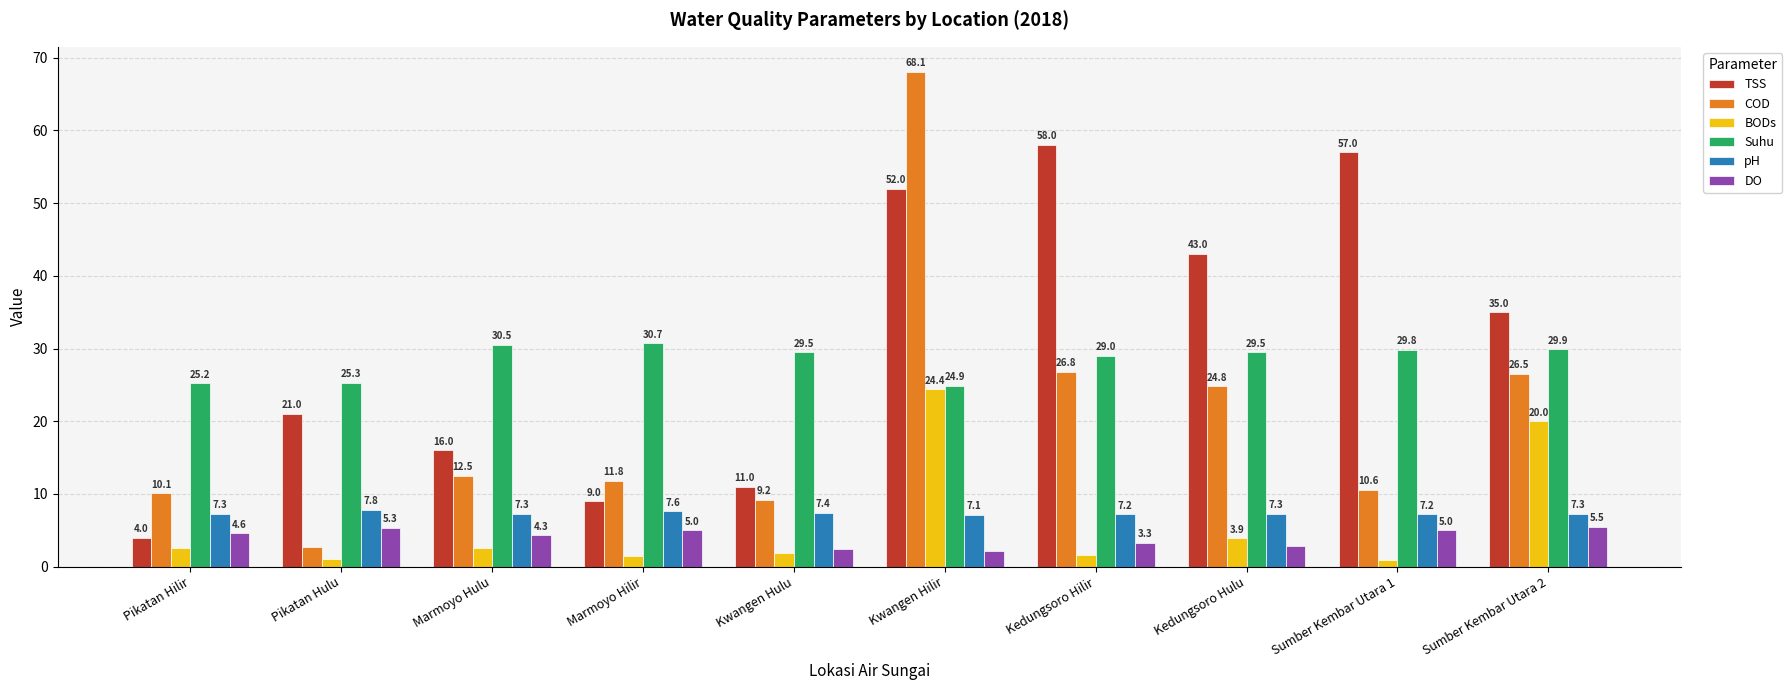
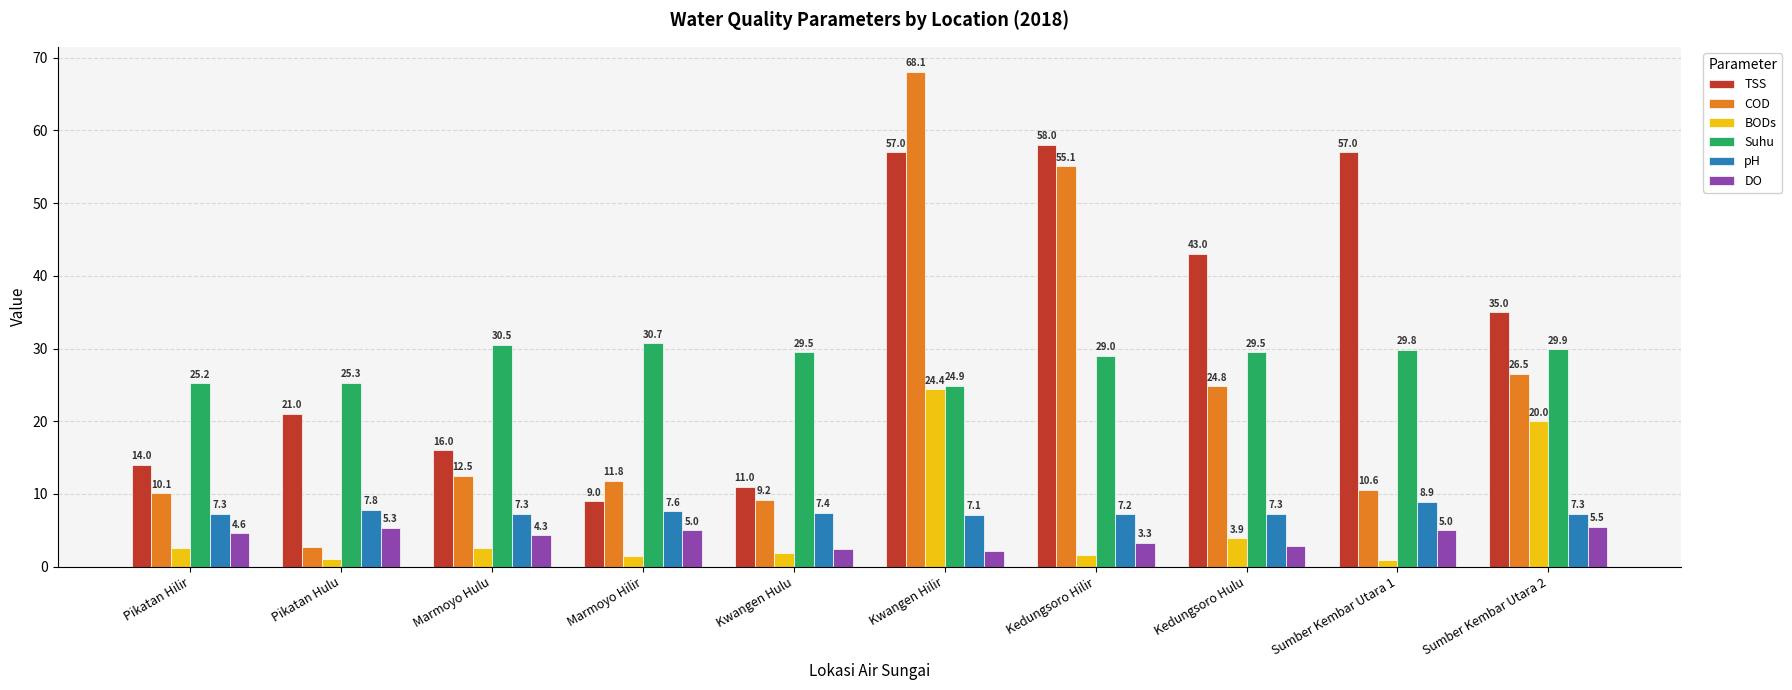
TSS, Pikatan Hilir: 4.0 -> 14.0
TSS, Kwangen Hilir: 52.0 -> 57.0
COD, Kedungsoro Hilir: 26.8 -> 55.1
pH, Sumber Kembar Utara 1: 7.2 -> 8.9
